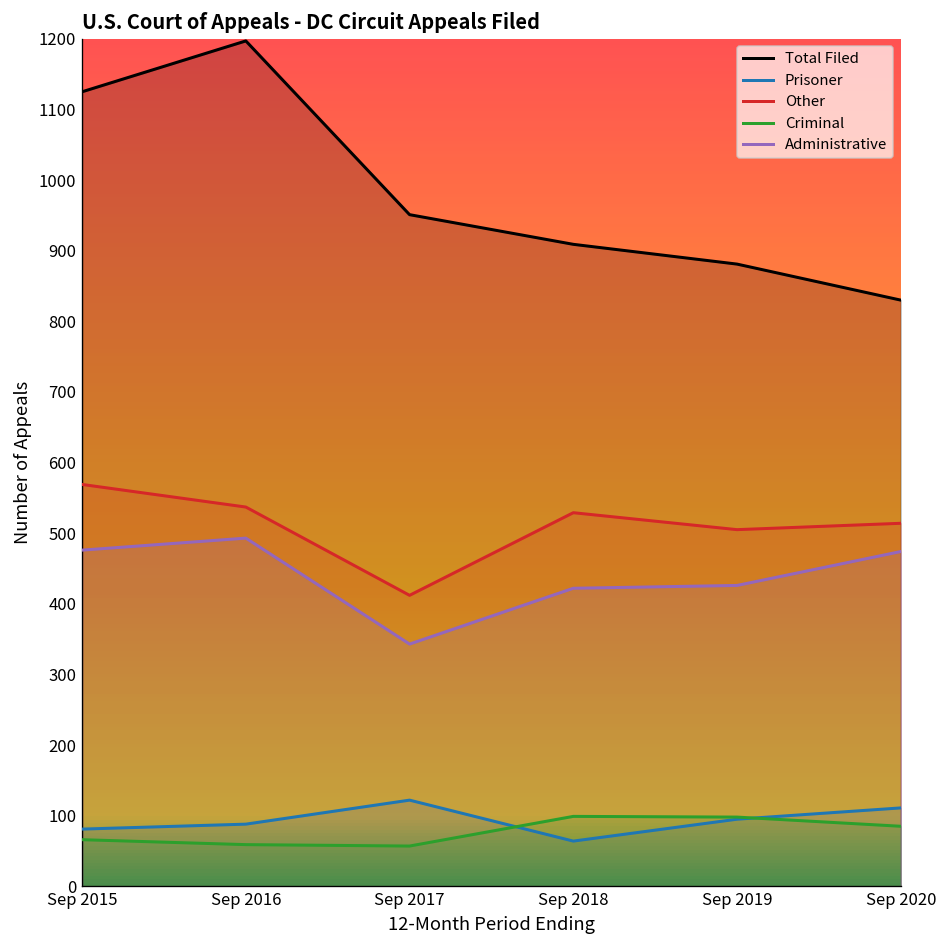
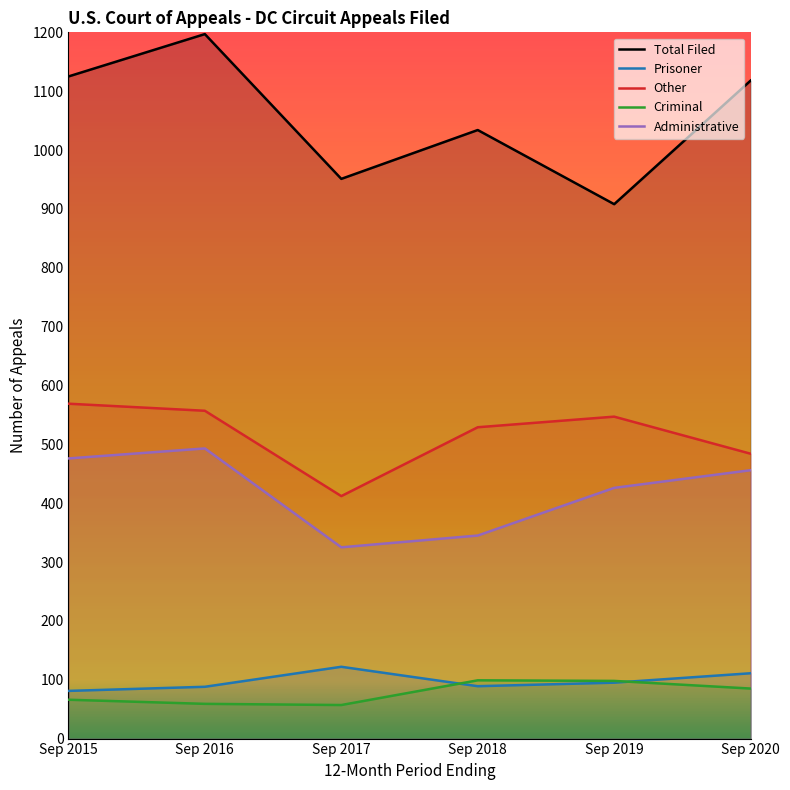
Other, Sep 2016: 540 -> 560
Administrative, Sep 2017: 340 -> 330
Total Filed, Sep 2018: 910 -> 1030
Prisoner, Sep 2018: 60 -> 90
Administrative, Sep 2018: 420 -> 350
Total Filed, Sep 2019: 880 -> 910
Other, Sep 2019: 510 -> 550
Total Filed, Sep 2020: 830 -> 1120
Other, Sep 2020: 510 -> 480
Administrative, Sep 2020: 470 -> 460
